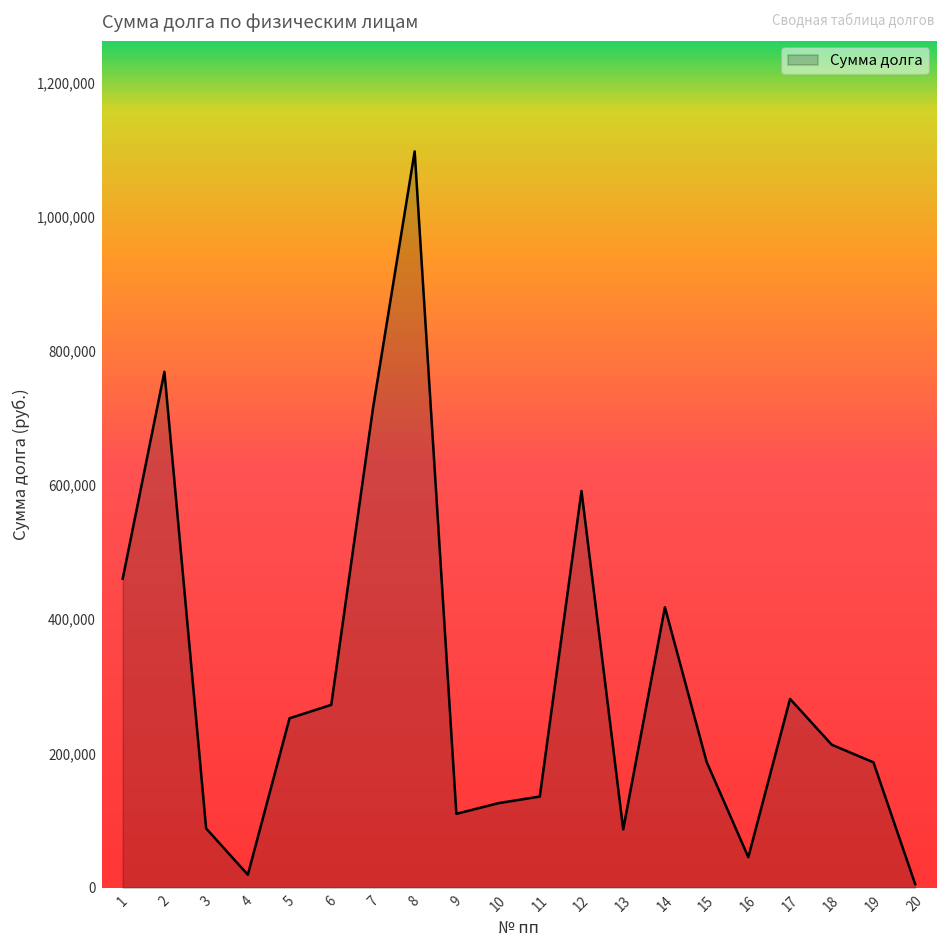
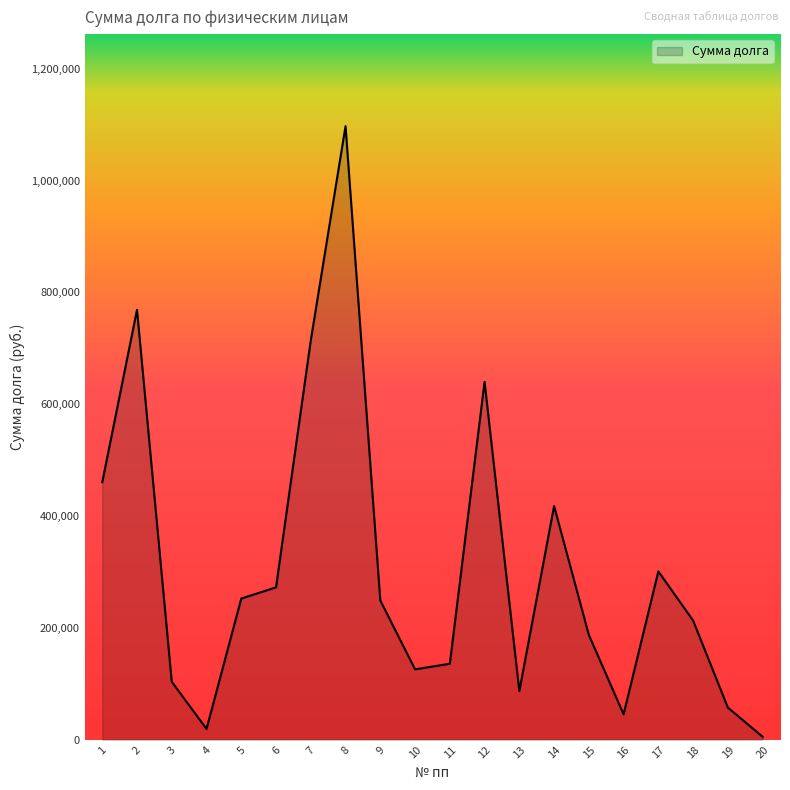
3: 90,000 -> 100,000
9: 110,000 -> 250,000
12: 590,000 -> 640,000
17: 280,000 -> 300,000
19: 190,000 -> 60,000
